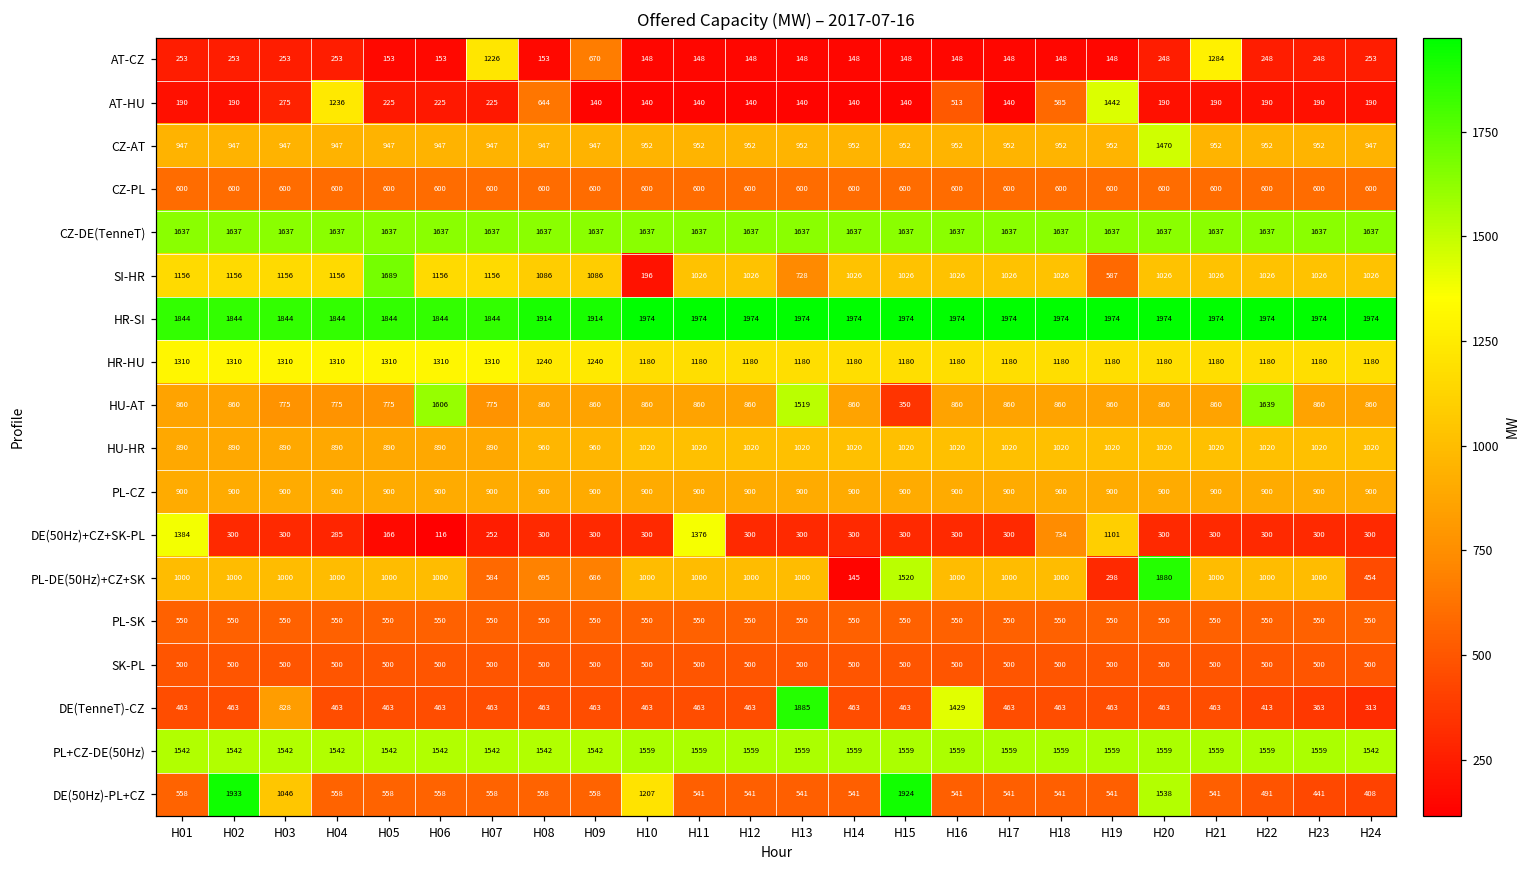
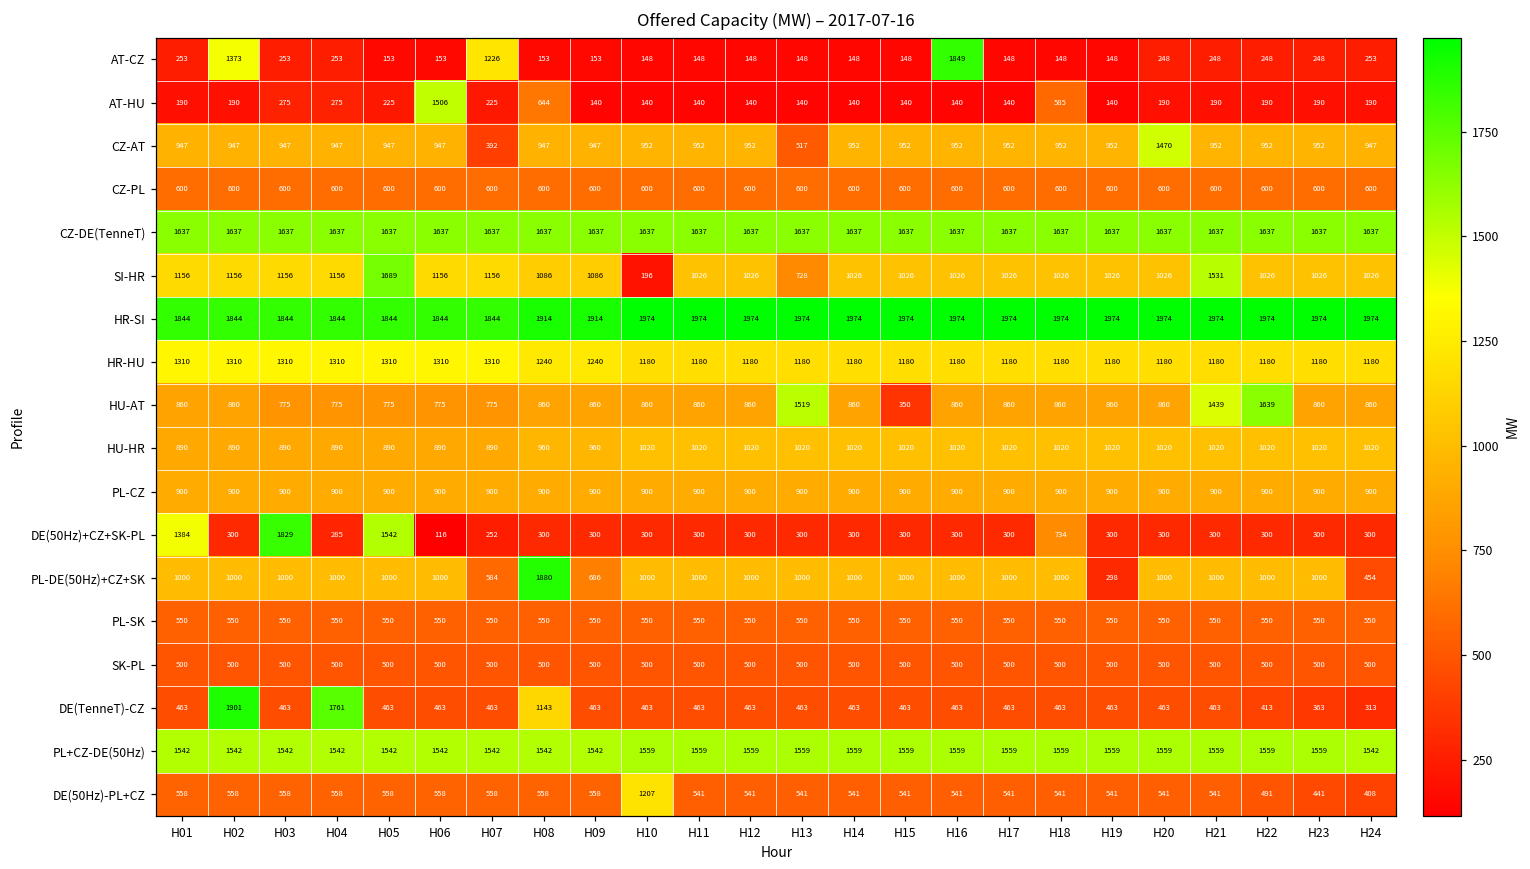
AT-CZ, H02: 253 -> 1373
AT-CZ, H09: 670 -> 153
AT-CZ, H16: 148 -> 1849
AT-CZ, H21: 1284 -> 248
AT-HU, H04: 1236 -> 275
AT-HU, H06: 225 -> 1506
AT-HU, H16: 513 -> 140
AT-HU, H19: 1442 -> 140
CZ-AT, H07: 947 -> 392
CZ-AT, H13: 952 -> 517
SI-HR, H19: 587 -> 1026
SI-HR, H21: 1026 -> 1531
HU-AT, H06: 1606 -> 775
HU-AT, H21: 860 -> 1439
DE(50Hz)+CZ+SK-PL, H03: 300 -> 1829
DE(50Hz)+CZ+SK-PL, H05: 166 -> 1542
DE(50Hz)+CZ+SK-PL, H11: 1376 -> 300
DE(50Hz)+CZ+SK-PL, H19: 1101 -> 300
PL-DE(50Hz)+CZ+SK, H08: 695 -> 1880
PL-DE(50Hz)+CZ+SK, H14: 145 -> 1000
PL-DE(50Hz)+CZ+SK, H15: 1520 -> 1000
PL-DE(50Hz)+CZ+SK, H20: 1880 -> 1000
DE(TenneT)-CZ, H02: 463 -> 1901
DE(TenneT)-CZ, H03: 828 -> 463
DE(TenneT)-CZ, H04: 463 -> 1761
DE(TenneT)-CZ, H08: 463 -> 1143
DE(TenneT)-CZ, H13: 1885 -> 463
DE(TenneT)-CZ, H16: 1429 -> 463
DE(50Hz)-PL+CZ, H02: 1933 -> 558
DE(50Hz)-PL+CZ, H03: 1046 -> 558
DE(50Hz)-PL+CZ, H15: 1924 -> 541
DE(50Hz)-PL+CZ, H20: 1538 -> 541
